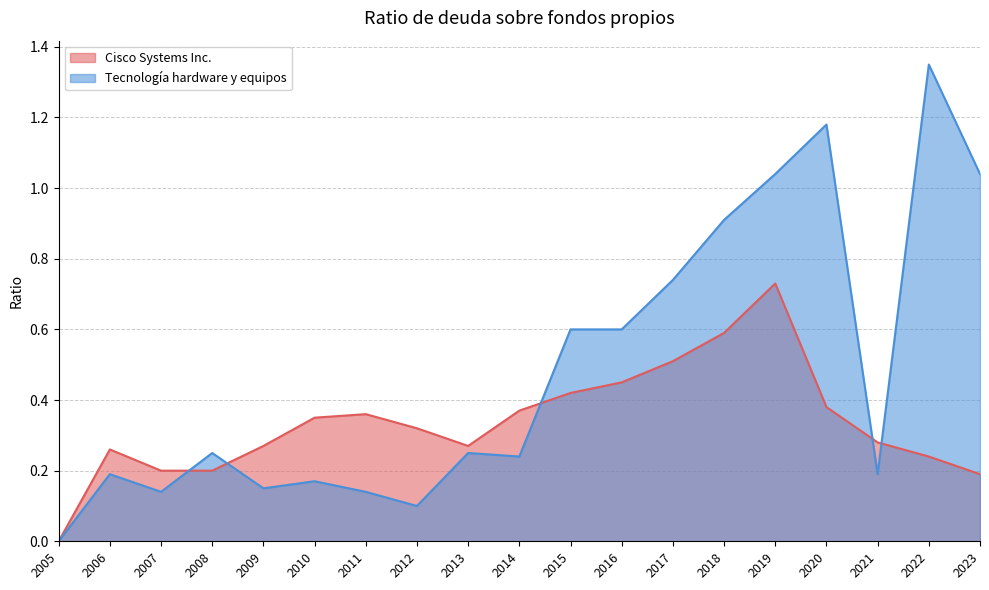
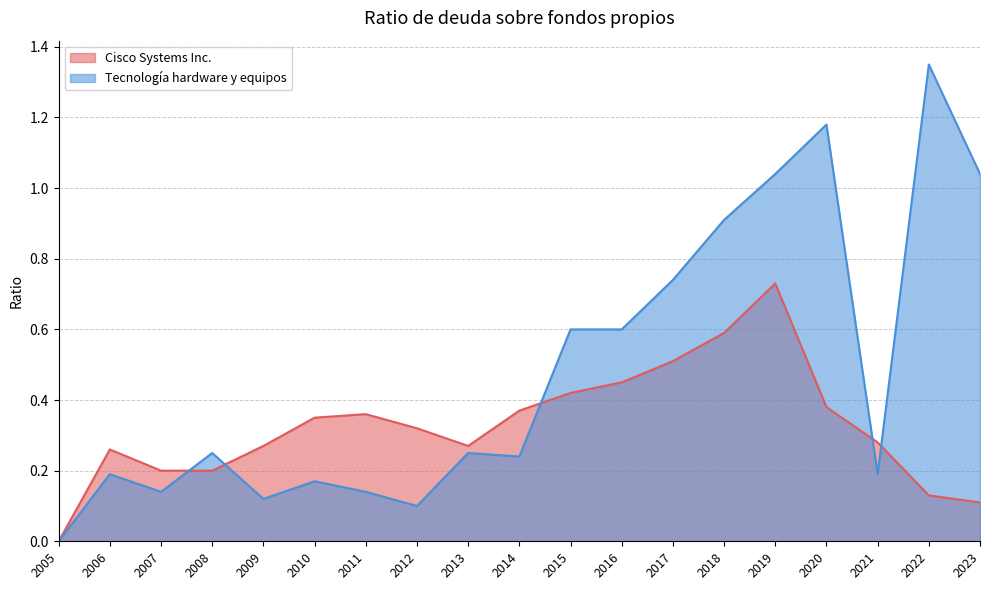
Tecnología hardware y equipos, 2009: 0.15 -> 0.12
Cisco Systems Inc., 2022: 0.24 -> 0.13
Cisco Systems Inc., 2023: 0.19 -> 0.11
